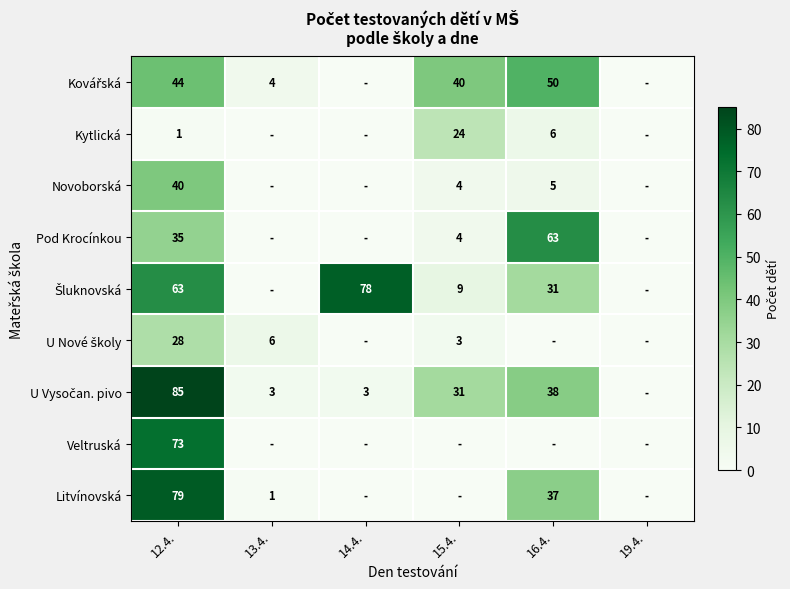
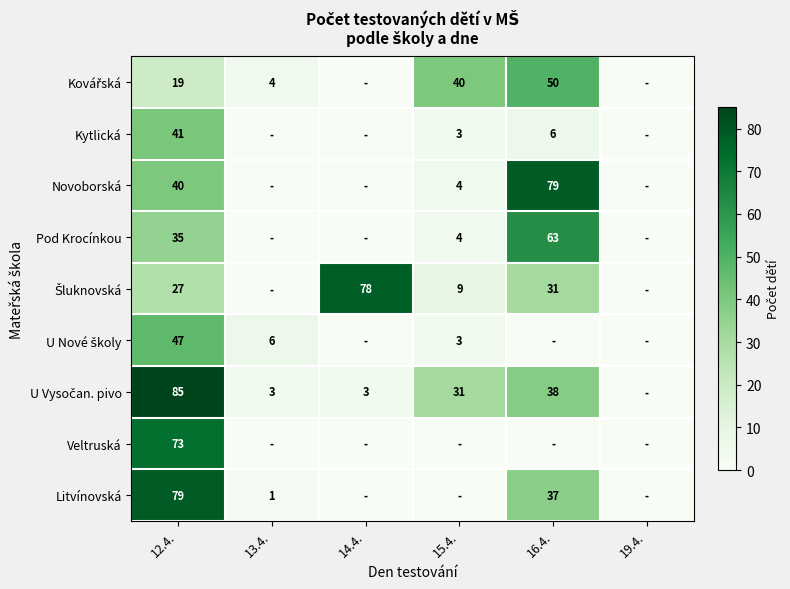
Kovářská, 12.4.: 44 -> 19
Kytlická, 12.4.: 1 -> 41
Kytlická, 15.4.: 24 -> 3
Novoborská, 16.4.: 5 -> 79
Šluknovská, 12.4.: 63 -> 27
U Nové školy, 12.4.: 28 -> 47
